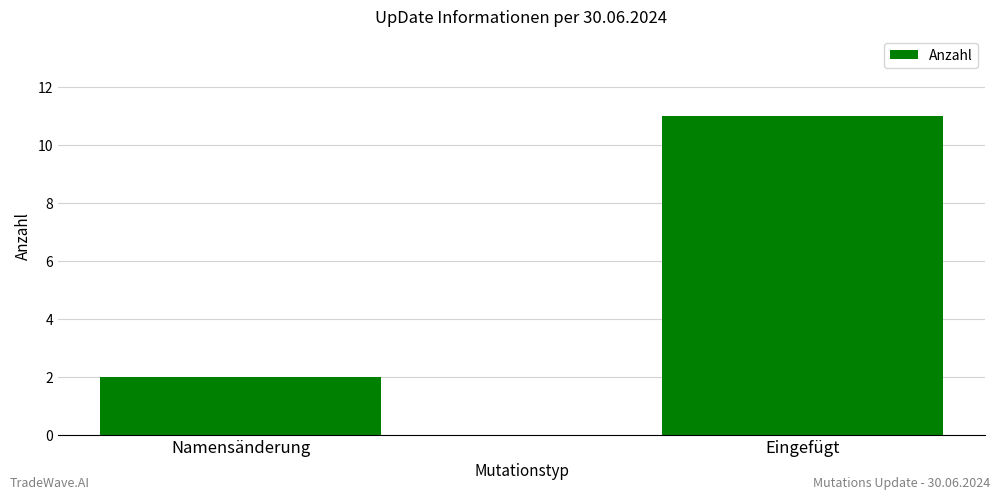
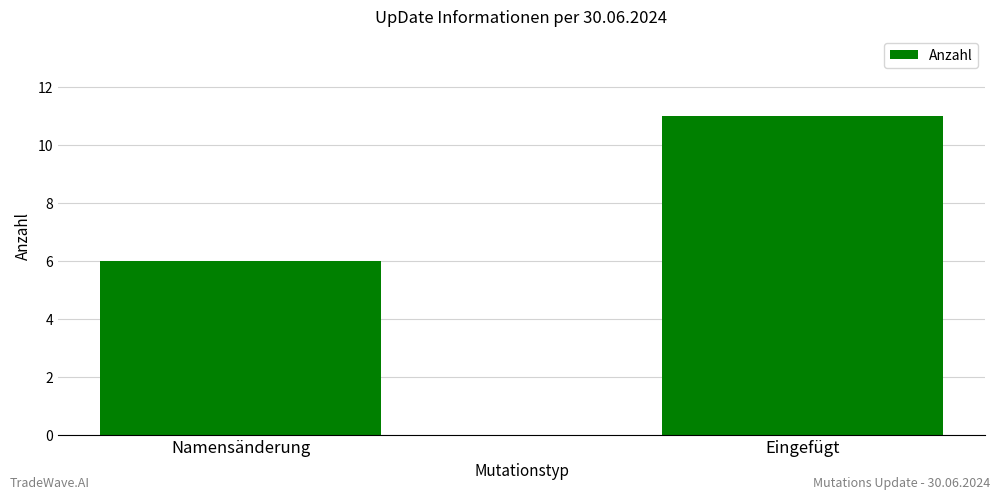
Namensänderung: 2 -> 6
